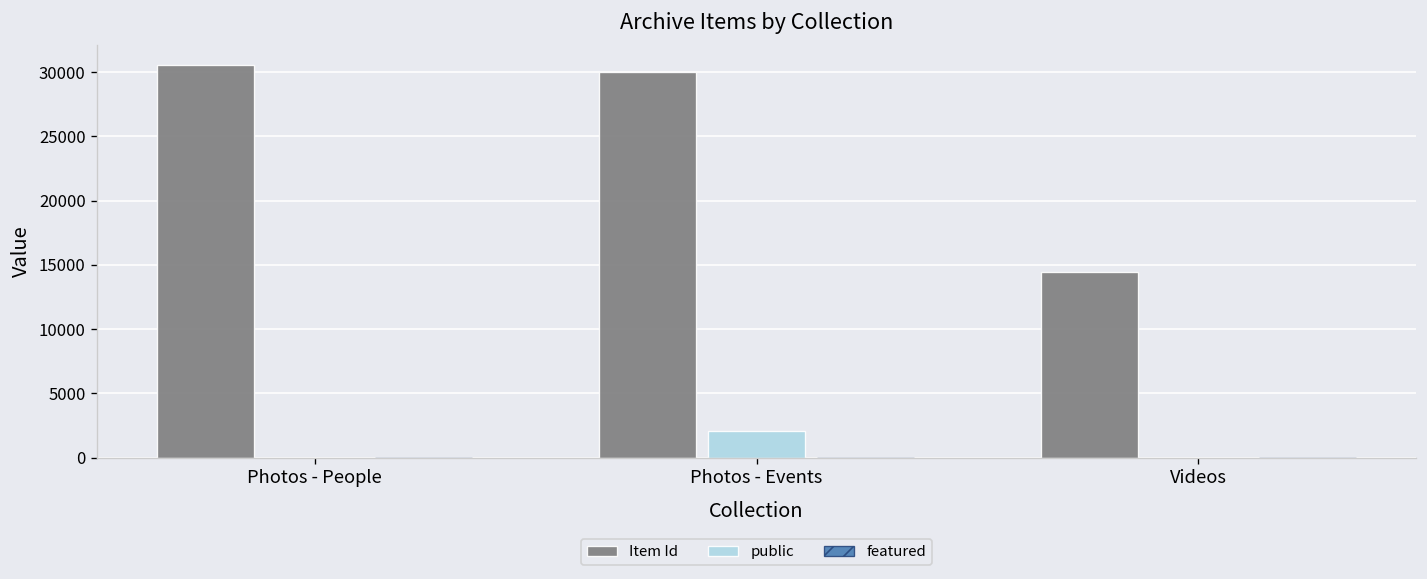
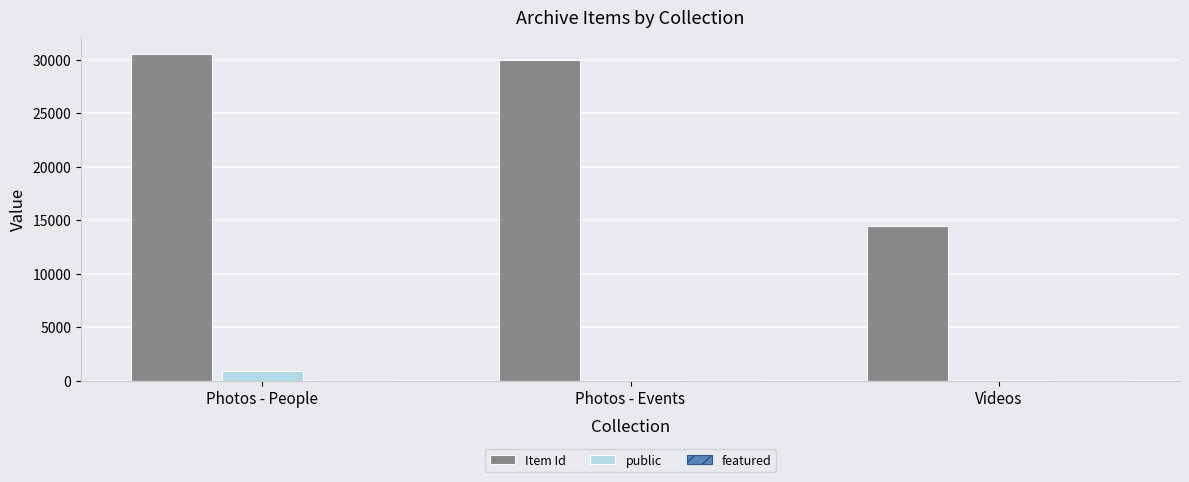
public, Photos - People: 0 -> 1000
public, Photos - Events: 2100 -> 0
